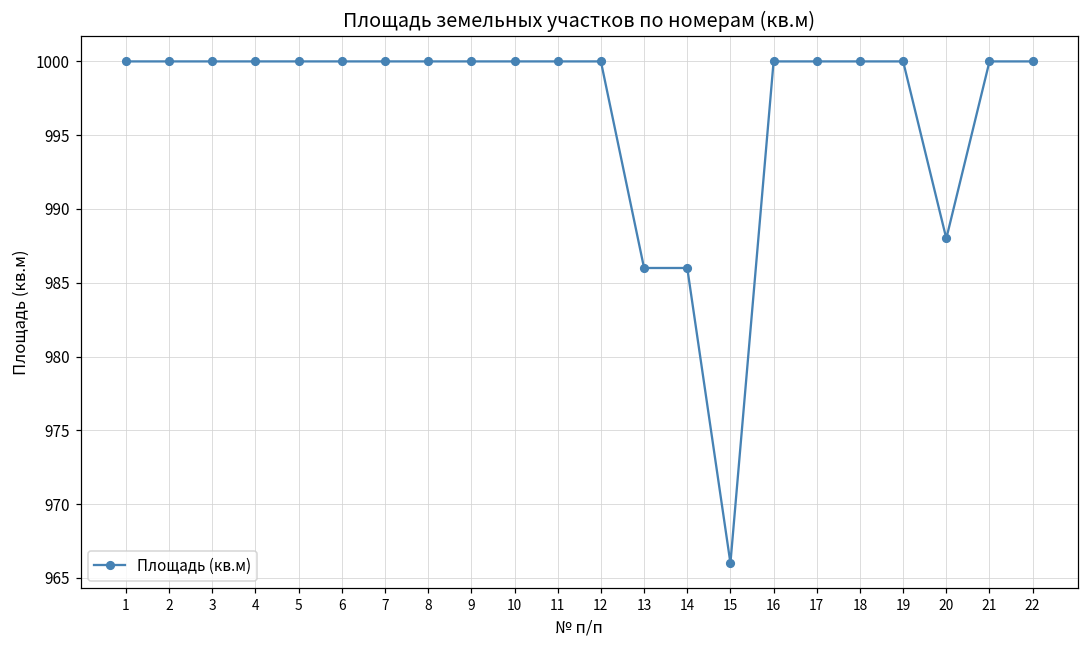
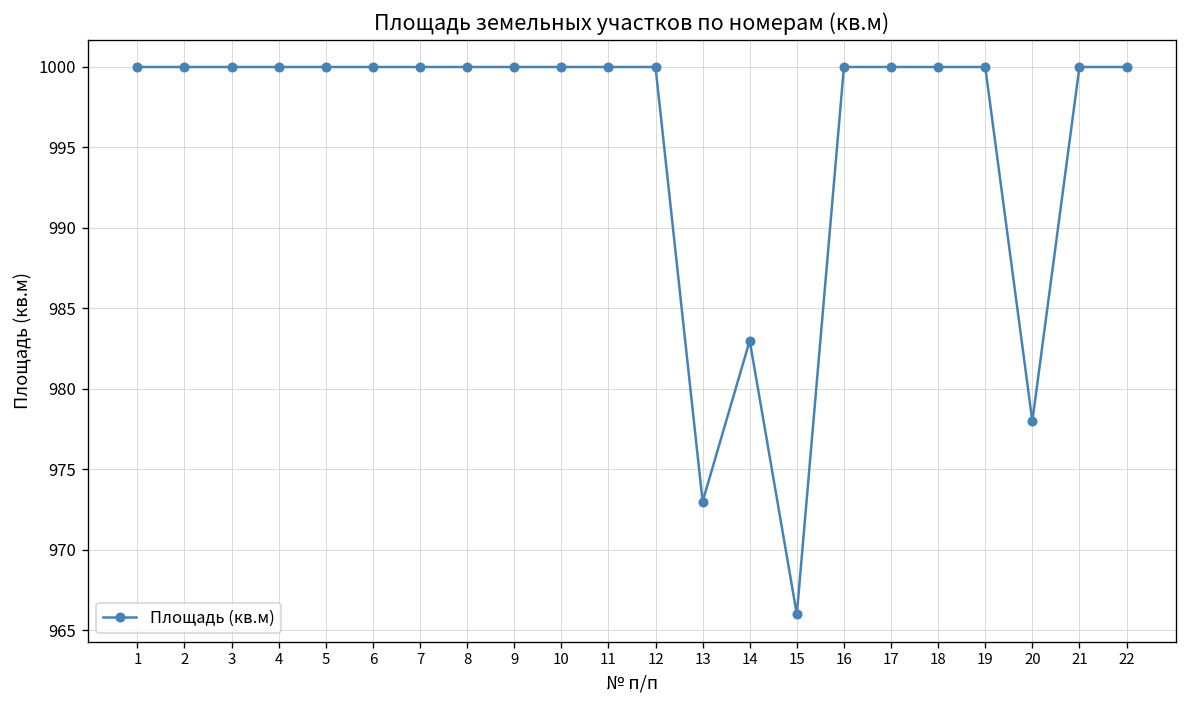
13: 986 -> 973
14: 986 -> 983
20: 988 -> 978
